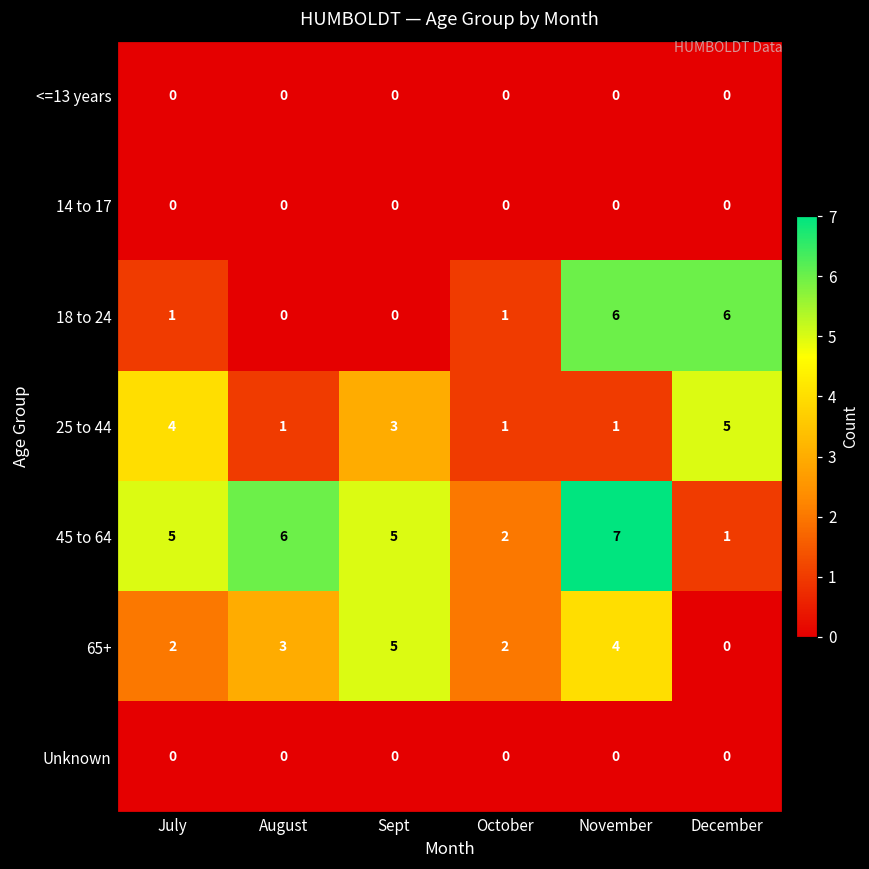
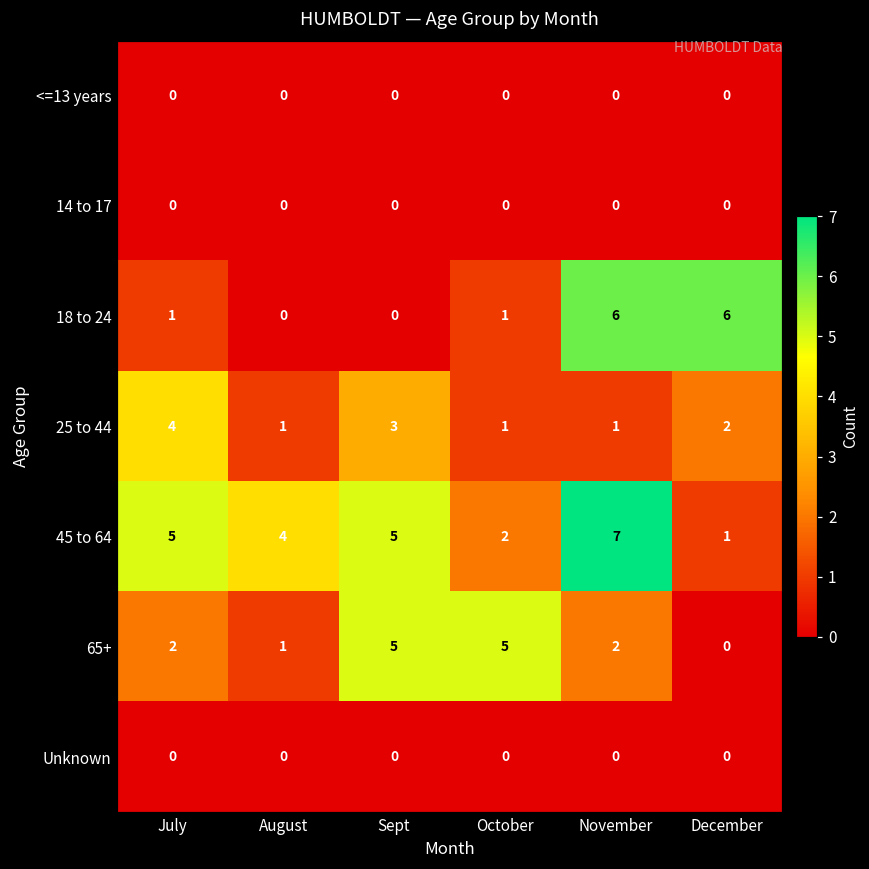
25 to 44, December: 5 -> 2
45 to 64, August: 6 -> 4
65+, August: 3 -> 1
65+, October: 2 -> 5
65+, November: 4 -> 2
